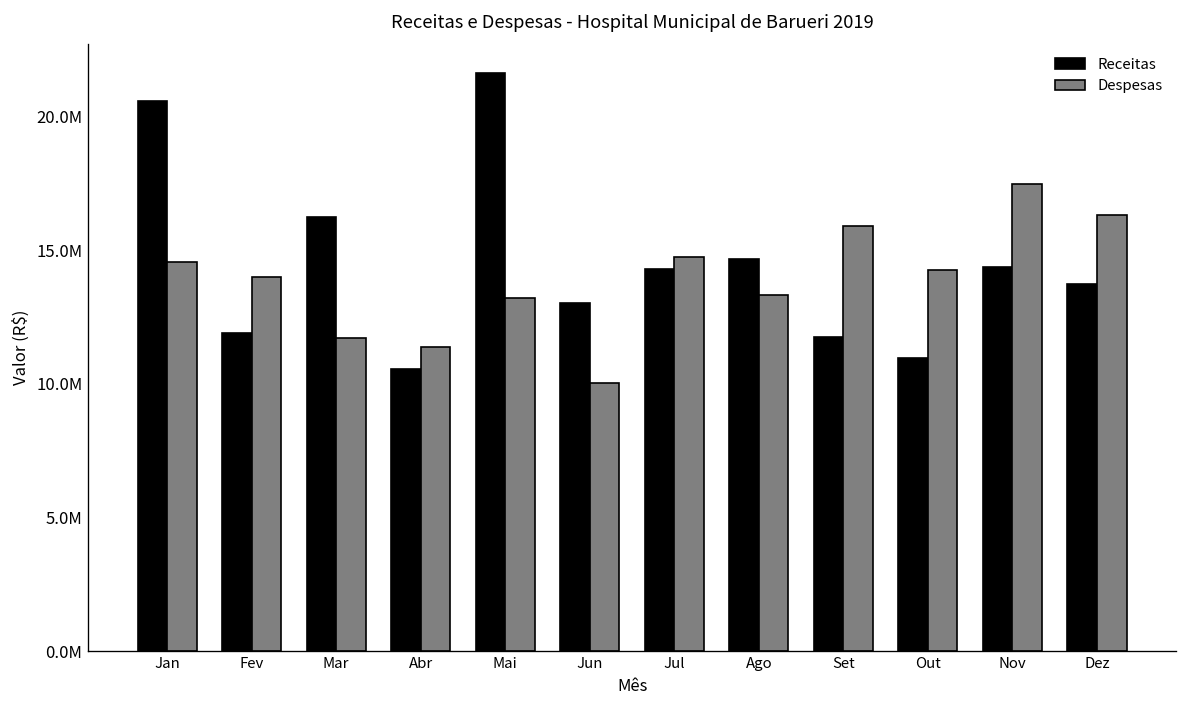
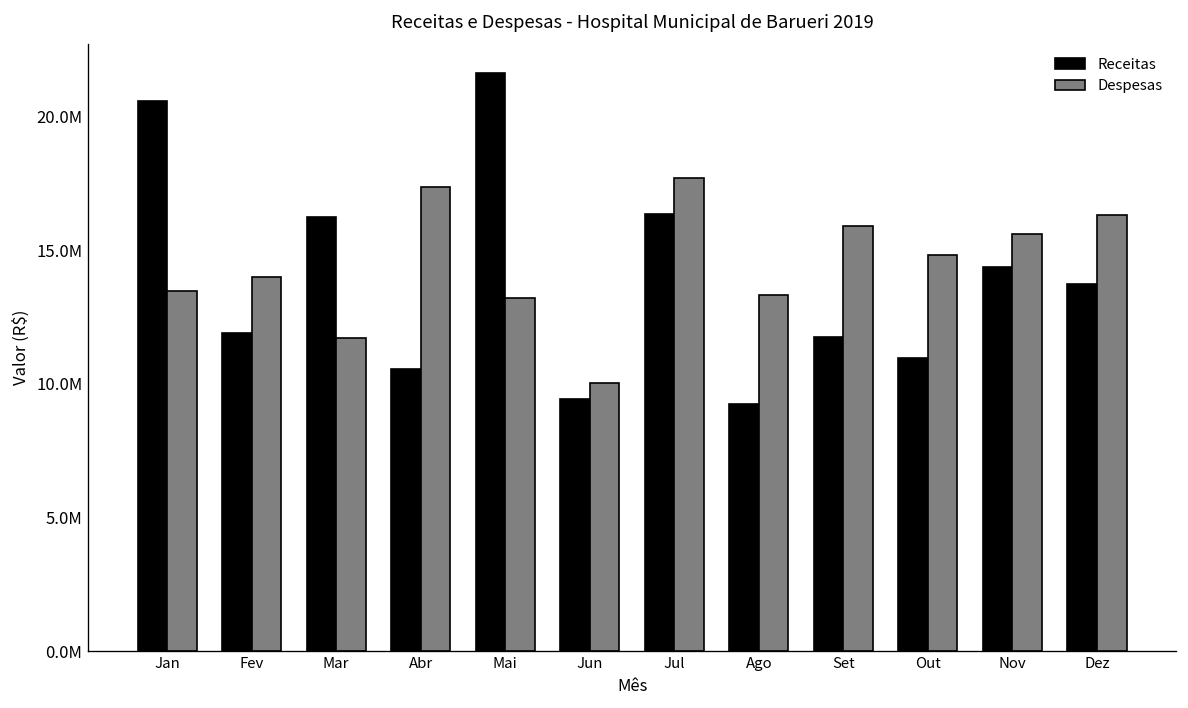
Despesas, Jan: 14500000 -> 13500000
Despesas, Abr: 11400000 -> 17400000
Receitas, Jun: 13000000 -> 9400000
Receitas, Jul: 14300000 -> 16400000
Despesas, Jul: 14700000 -> 17700000
Receitas, Ago: 14700000 -> 9300000
Despesas, Out: 14300000 -> 14800000
Despesas, Nov: 17500000 -> 15600000
